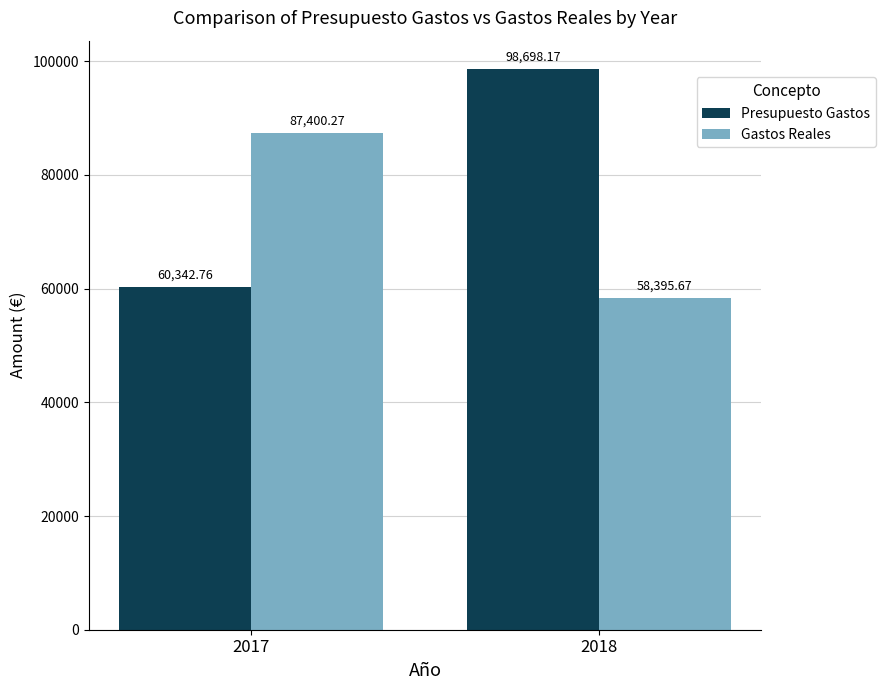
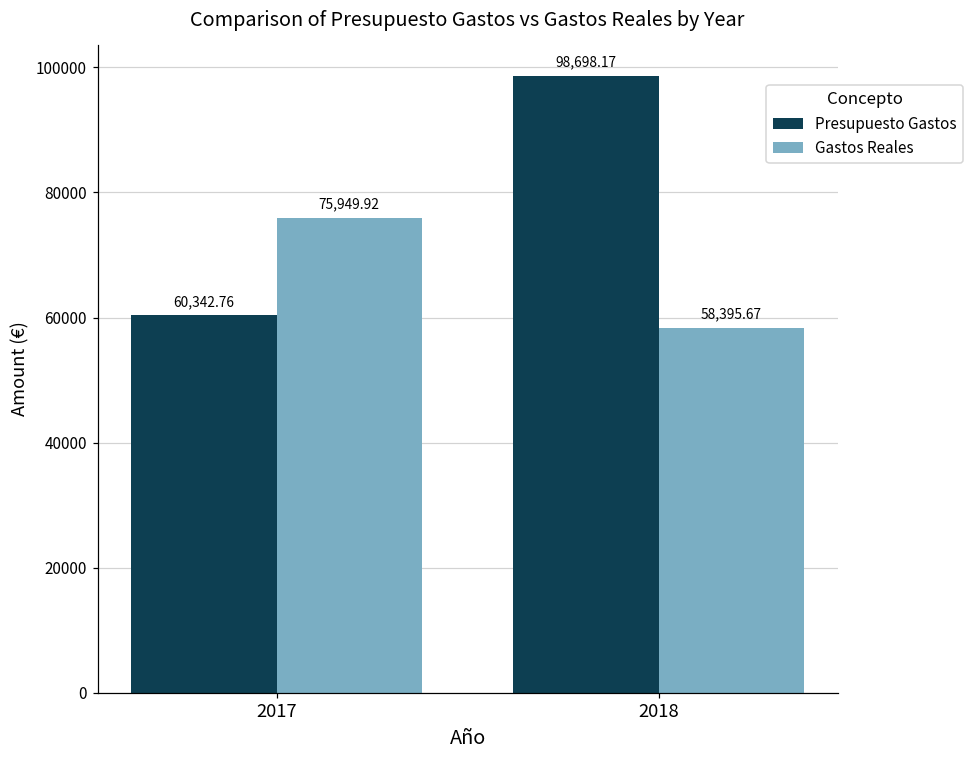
Gastos Reales, 2017: 87,400.27 -> 75,949.92
